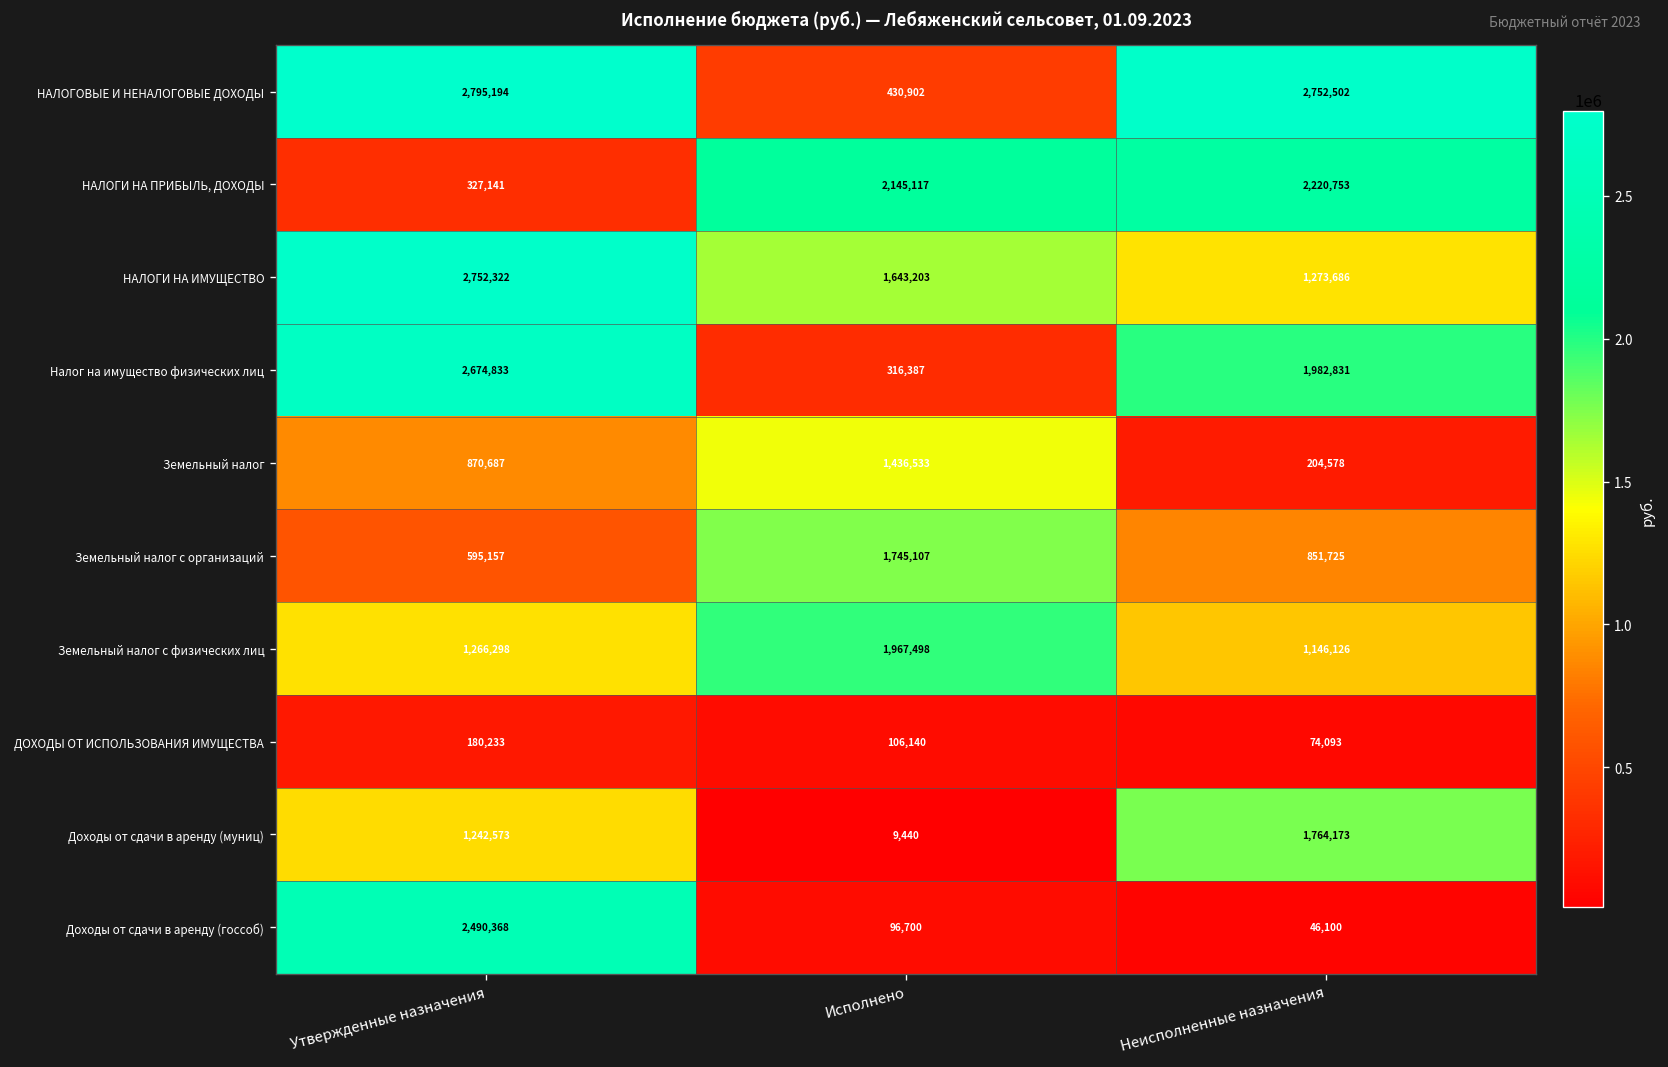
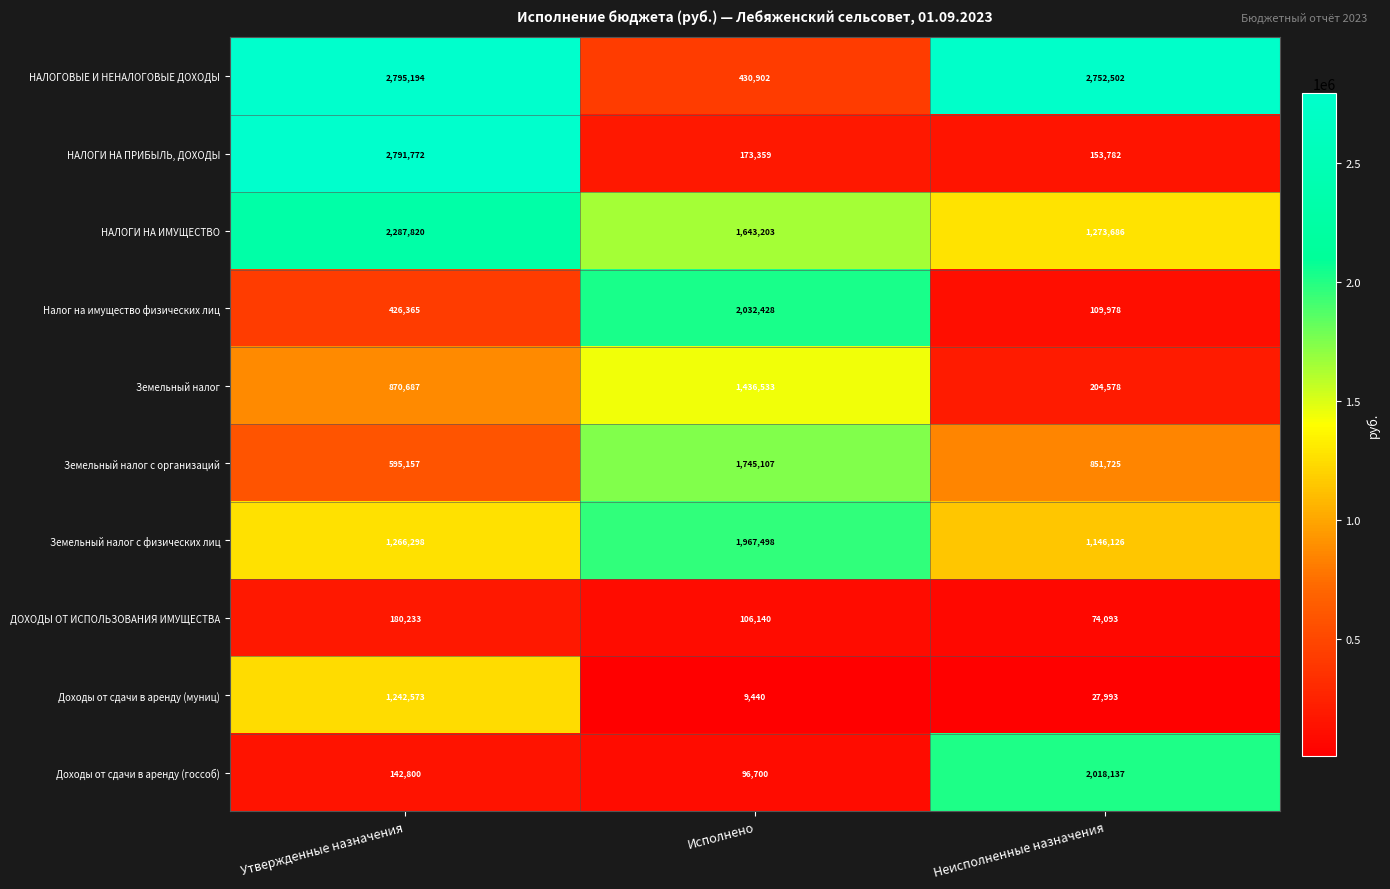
НАЛОГИ НА ПРИБЫЛЬ, ДОХОДЫ, Утвержденные назначения: 327,141 -> 2,791,772
НАЛОГИ НА ПРИБЫЛЬ, ДОХОДЫ, Исполнено: 2,145,117 -> 173,359
НАЛОГИ НА ПРИБЫЛЬ, ДОХОДЫ, Неисполненные назначения: 2,220,753 -> 153,782
НАЛОГИ НА ИМУЩЕСТВО, Утвержденные назначения: 2,752,322 -> 2,287,820
Налог на имущество физических лиц, Утвержденные назначения: 2,674,833 -> 426,365
Налог на имущество физических лиц, Исполнено: 316,387 -> 2,032,428
Налог на имущество физических лиц, Неисполненные назначения: 1,982,831 -> 109,978
Доходы от сдачи в аренду (муниц), Неисполненные назначения: 1,764,173 -> 27,993
Доходы от сдачи в аренду (госсоб), Утвержденные назначения: 2,490,368 -> 142,800
Доходы от сдачи в аренду (госсоб), Неисполненные назначения: 46,100 -> 2,018,137
